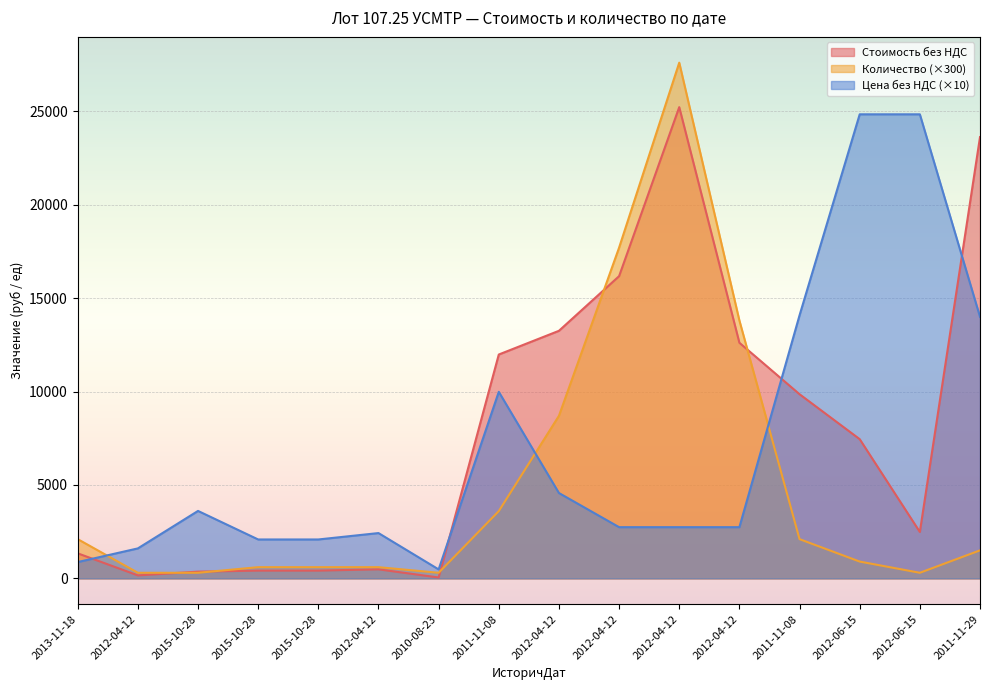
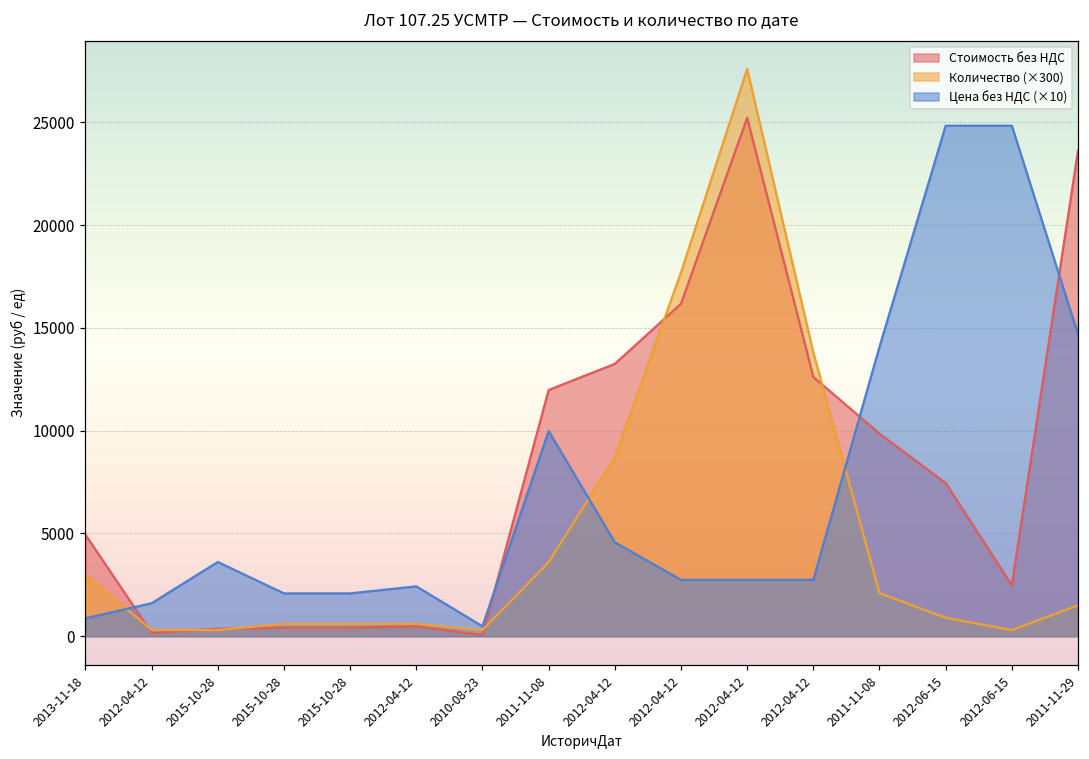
Стоимость без НДС, 2013-11-18: 1300 -> 4900
Количество (×300), 2013-11-18: 2100 -> 3000
Цена без НДС (×10), 2011-11-29: 14000 -> 14700
